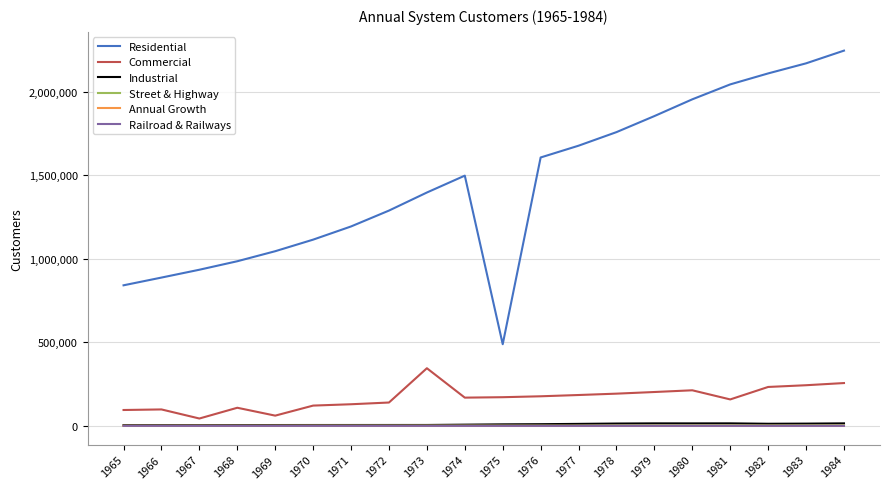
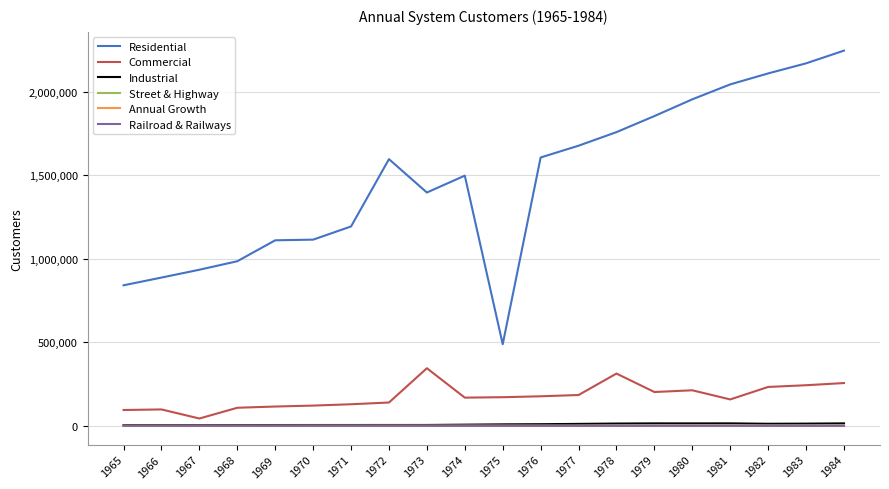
Residential, 1969: 1,050,000 -> 1,110,000
Commercial, 1969: 60,000 -> 120,000
Residential, 1972: 1,290,000 -> 1,600,000
Commercial, 1978: 190,000 -> 310,000
